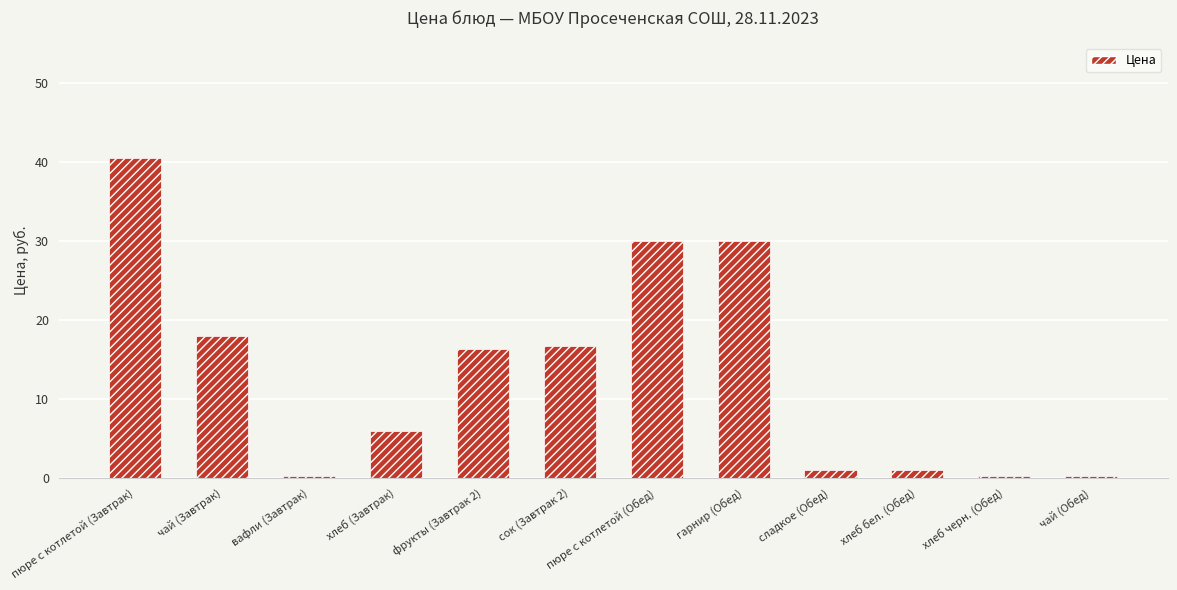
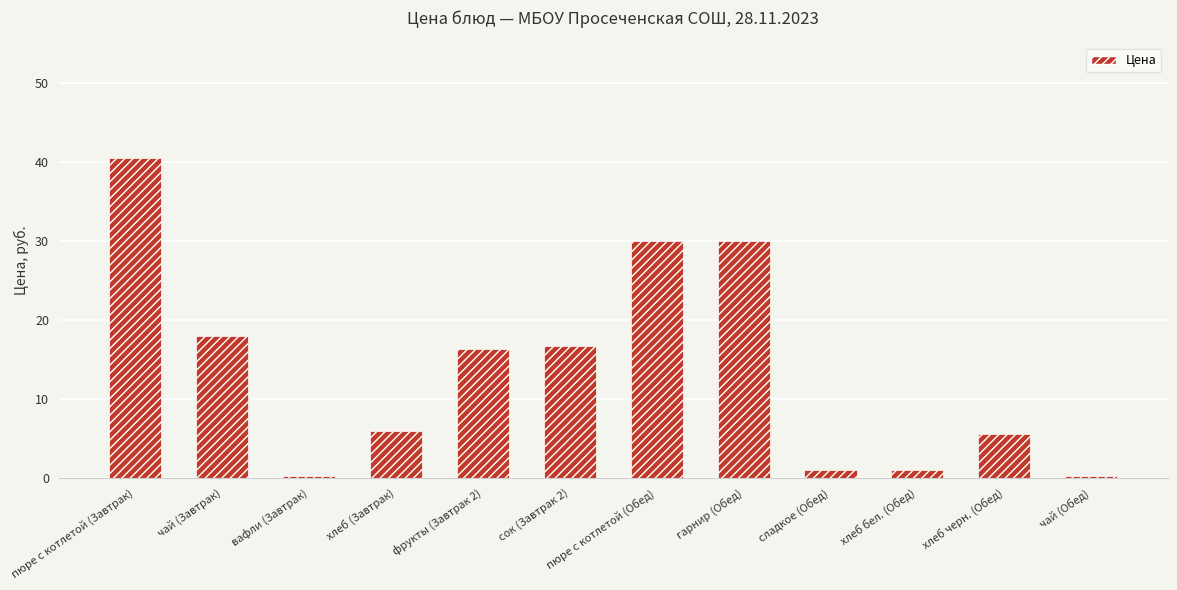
хлеб черн. (Обед): 0 -> 6
